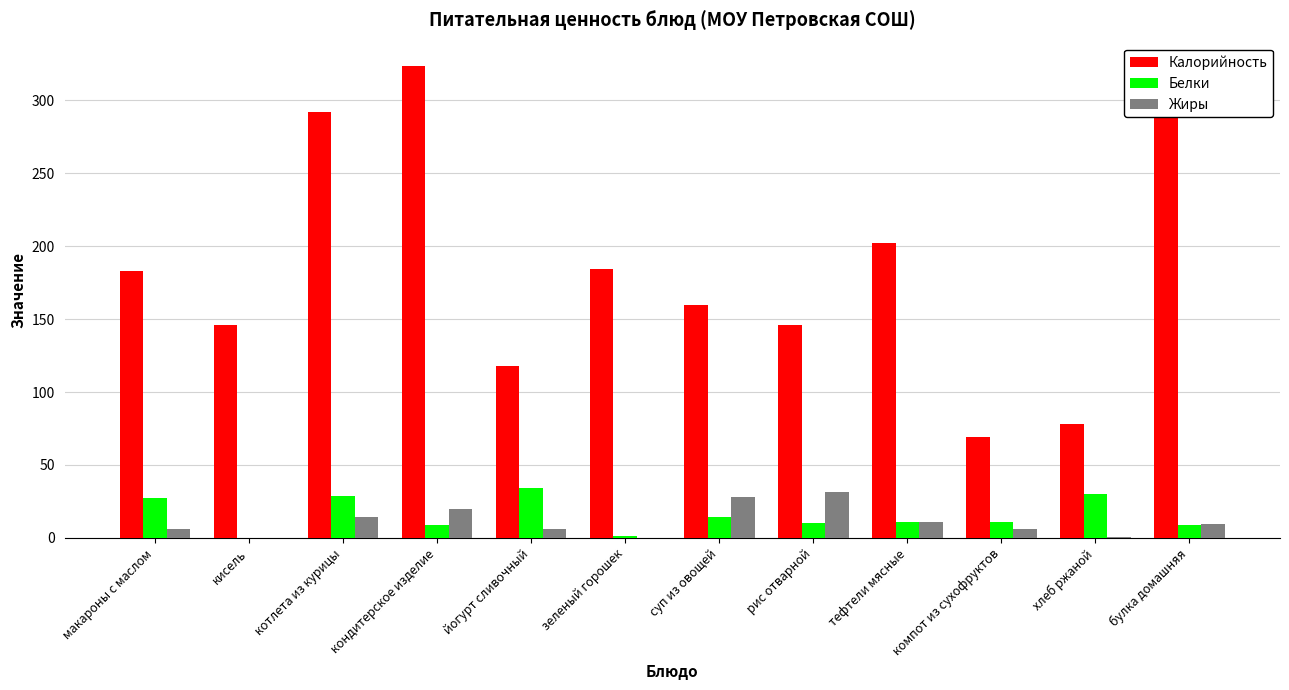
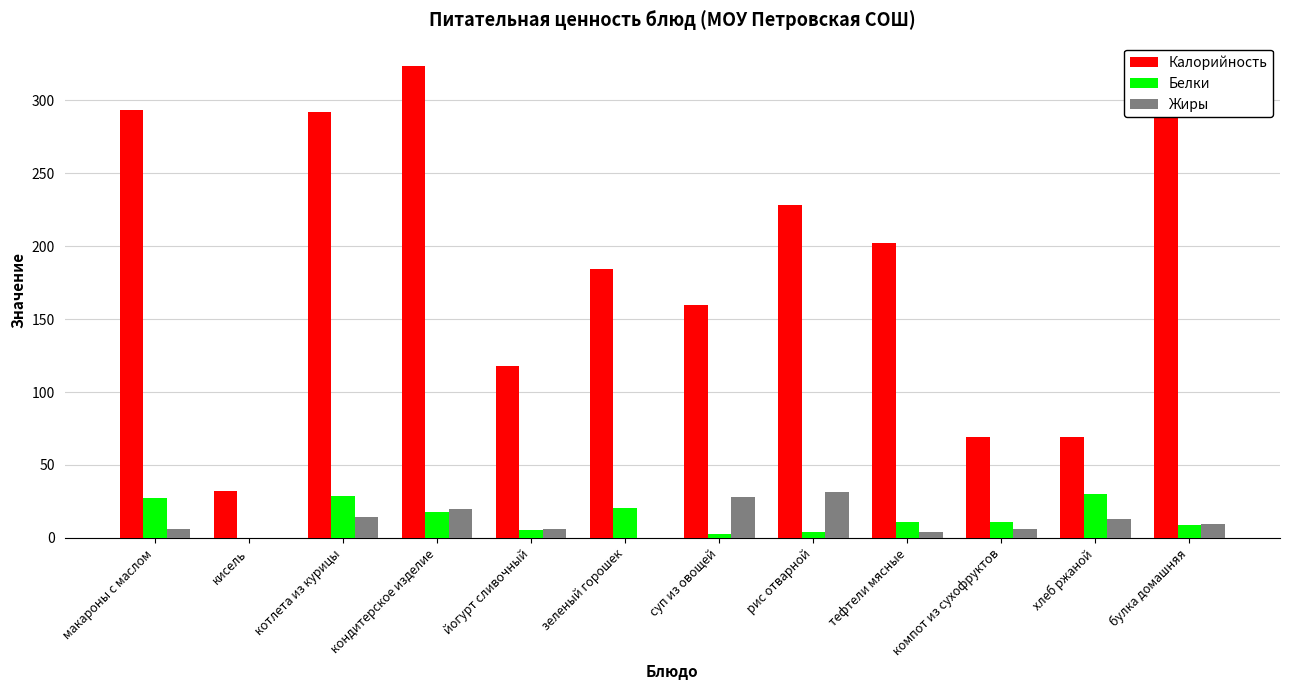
Калорийность, макароны с маслом: 183 -> 293
Калорийность, кисель: 146 -> 32
Белки, кондитерское изделие: 9 -> 18
Белки, йогурт сливочный: 34 -> 6
Белки, зеленый горошек: 1 -> 20
Белки, суп из овощей: 14 -> 2
Калорийность, рис отварной: 146 -> 228
Белки, рис отварной: 11 -> 4
Жиры, тефтели мясные: 11 -> 4
Калорийность, хлеб ржаной: 78 -> 69
Жиры, хлеб ржаной: 0 -> 13
